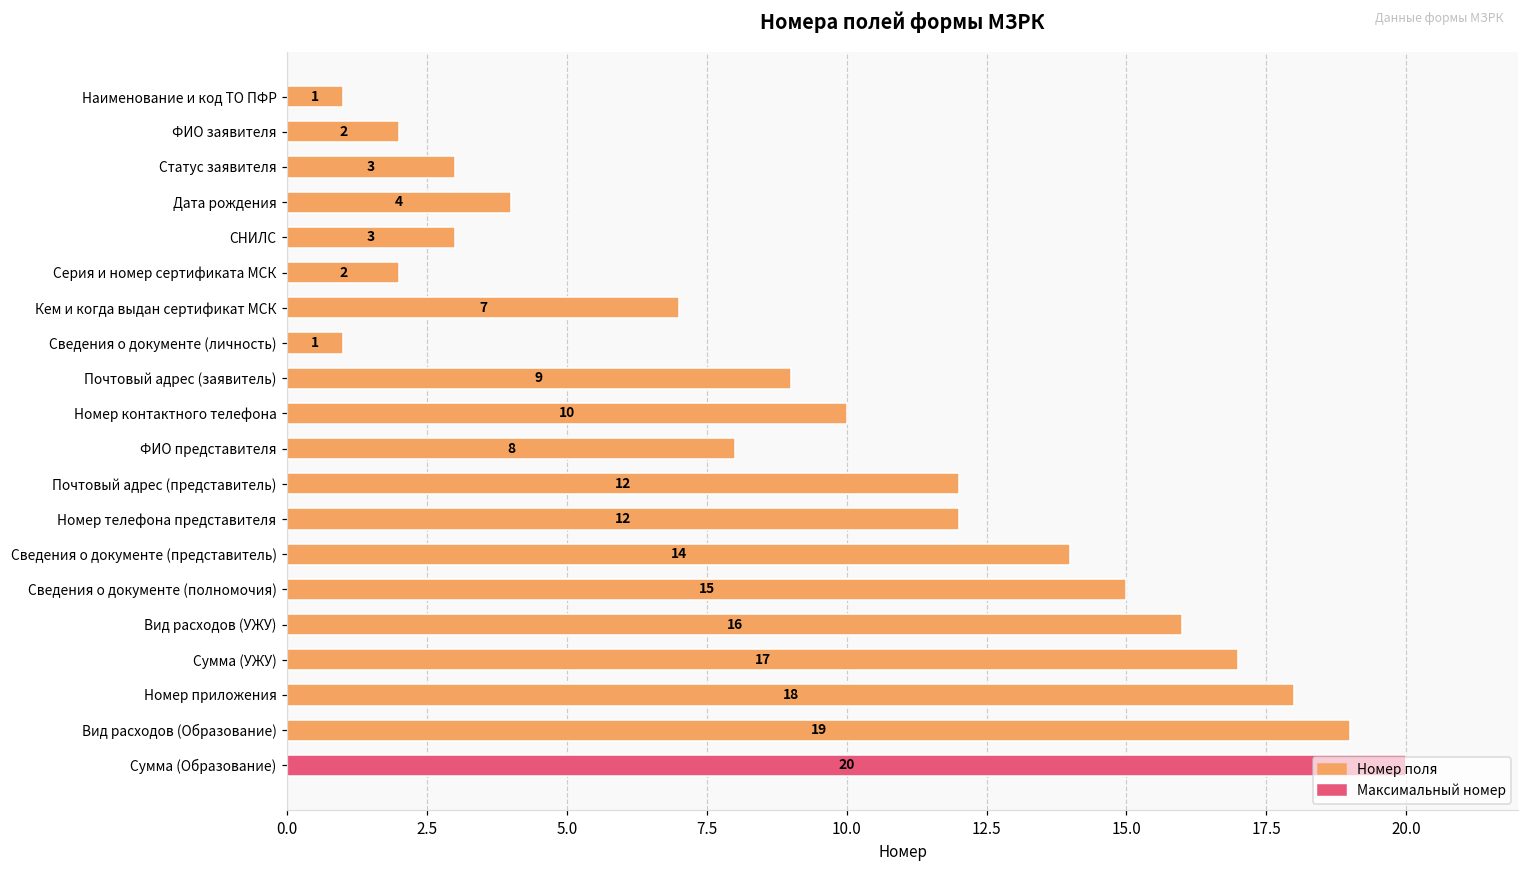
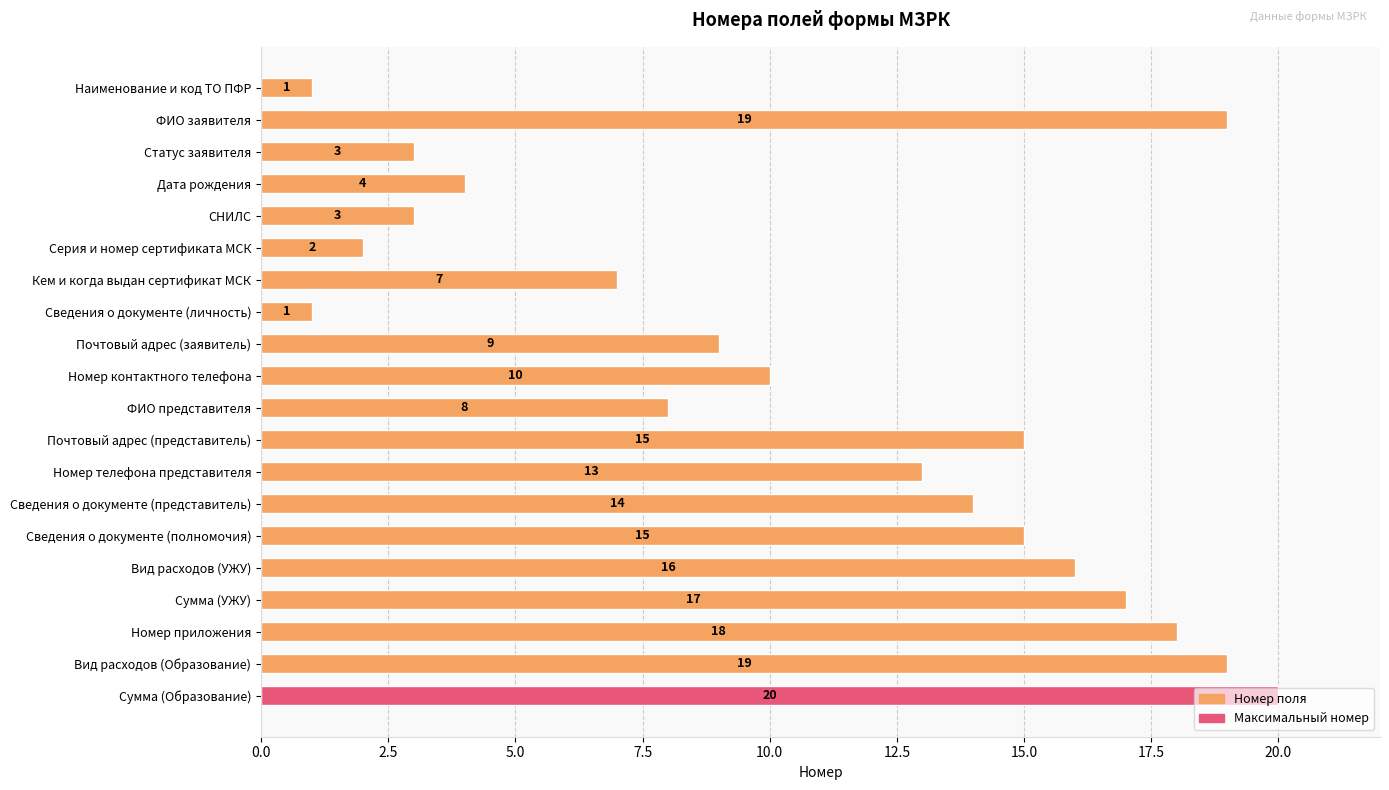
ФИО заявителя: 2 -> 19
Почтовый адрес (представитель): 12 -> 15
Номер телефона представителя: 12 -> 13
